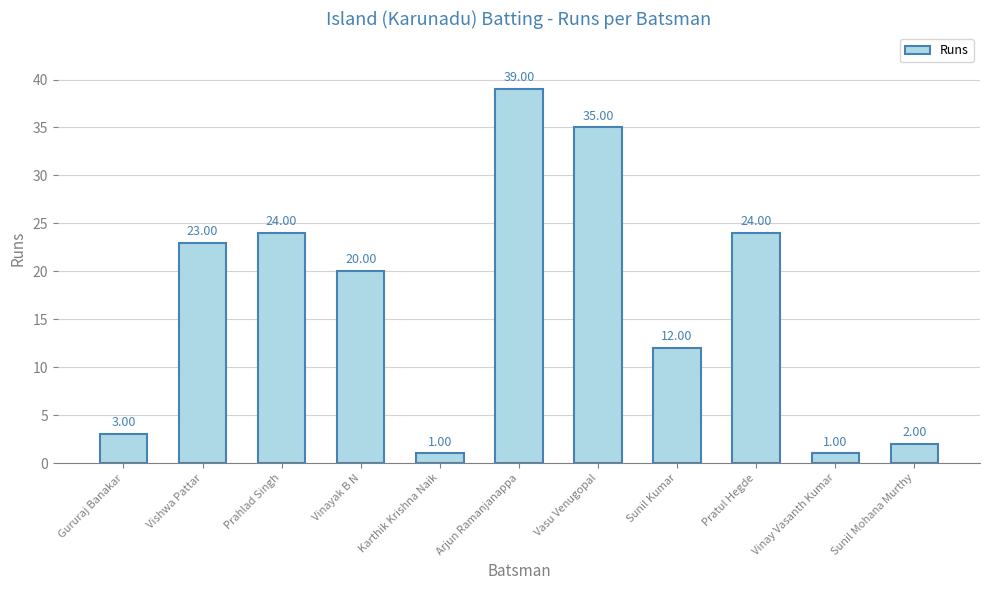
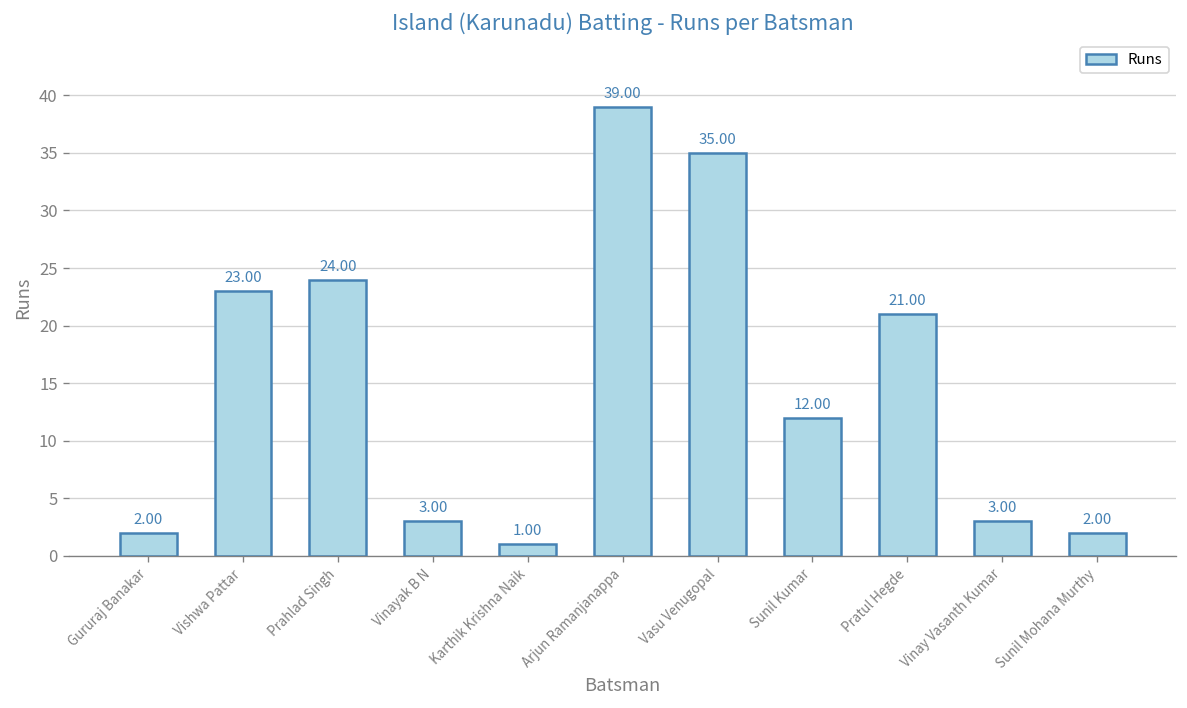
Gururaj Banakar: 3.00 -> 2.00
Vinayak B N: 20.00 -> 3.00
Pratul Hegde: 24.00 -> 21.00
Vinay Vasanth Kumar: 1.00 -> 3.00
